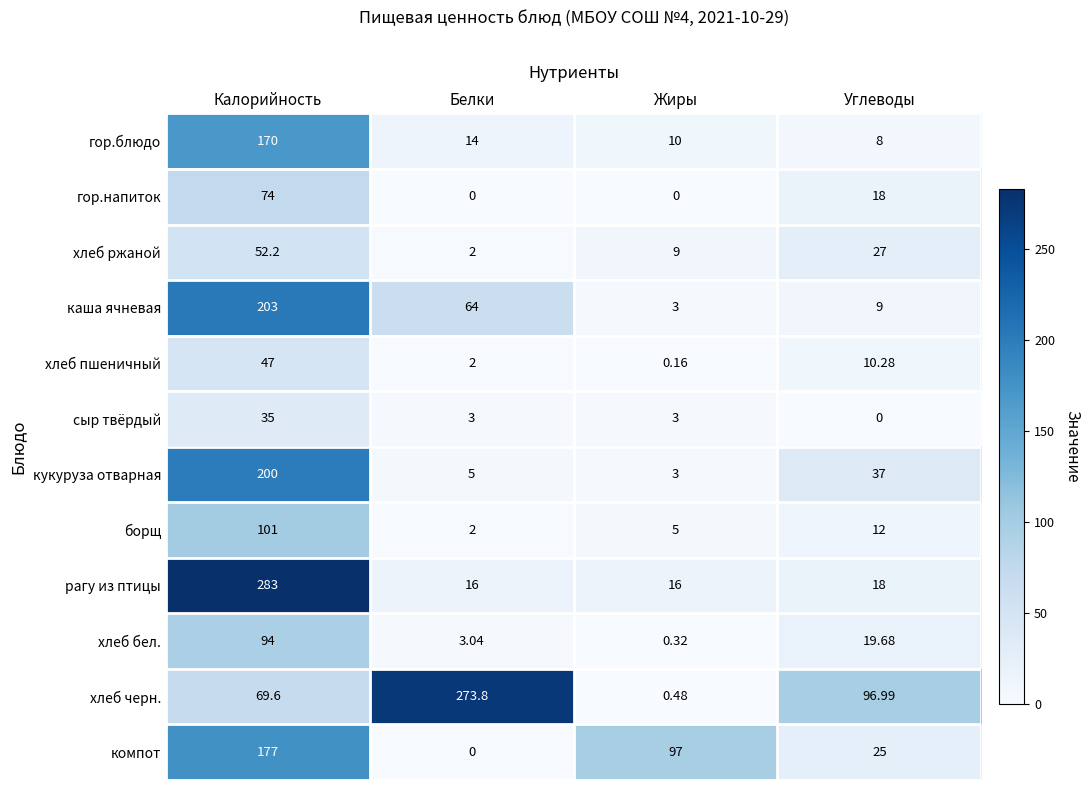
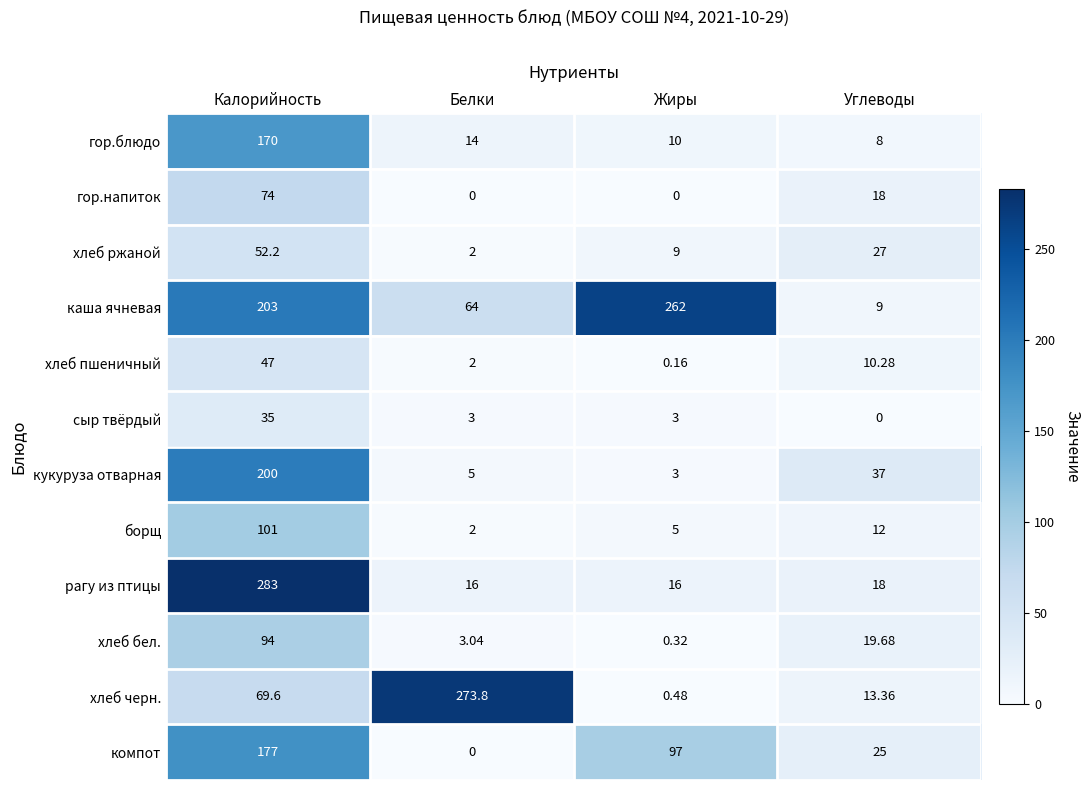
каша ячневая, Жиры: 3 -> 262
хлеб черн., Углеводы: 96.99 -> 13.36
